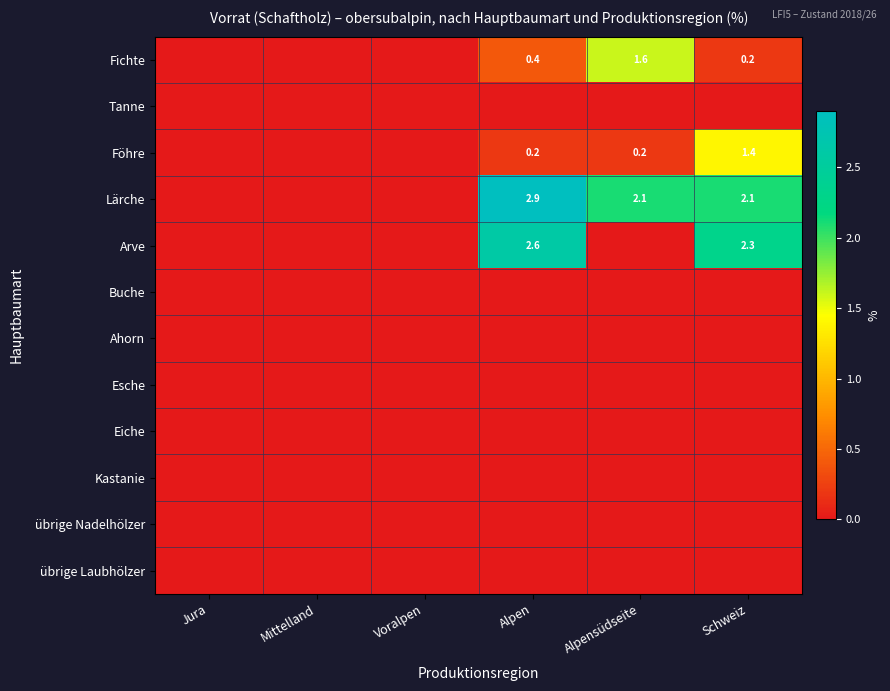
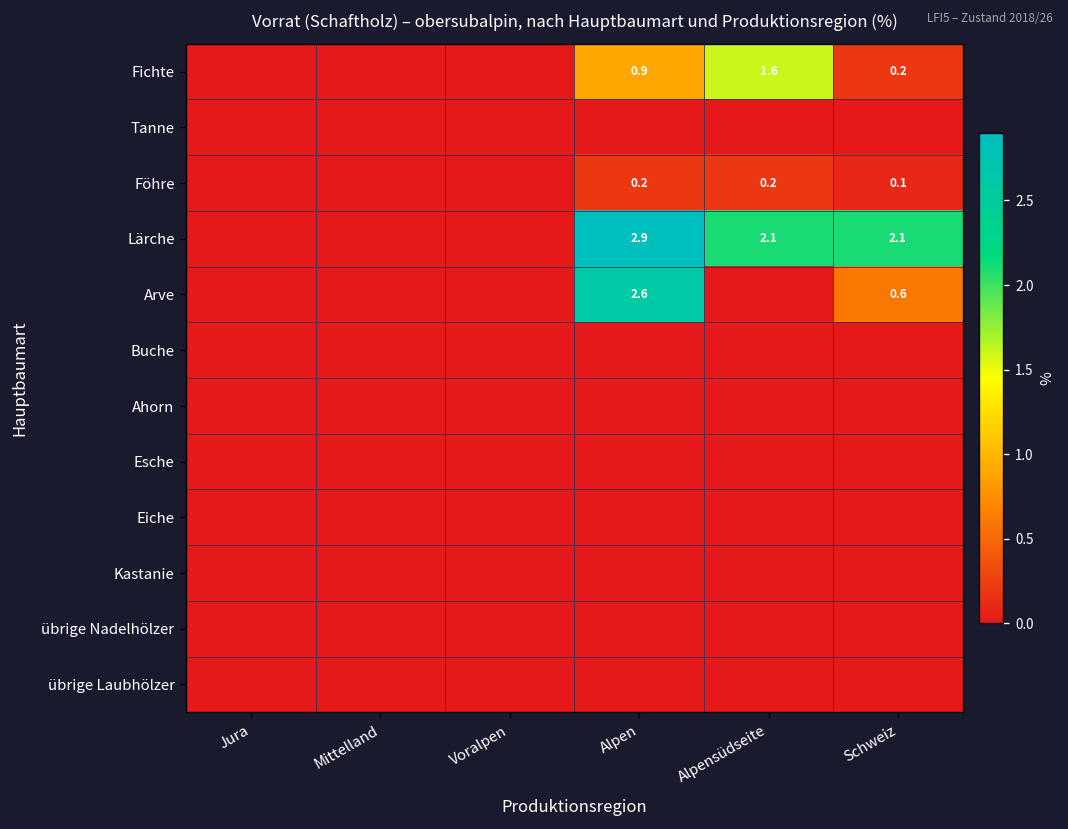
Fichte, Alpen: 0.4 -> 0.9
Föhre, Schweiz: 1.4 -> 0.1
Arve, Schweiz: 2.3 -> 0.6
